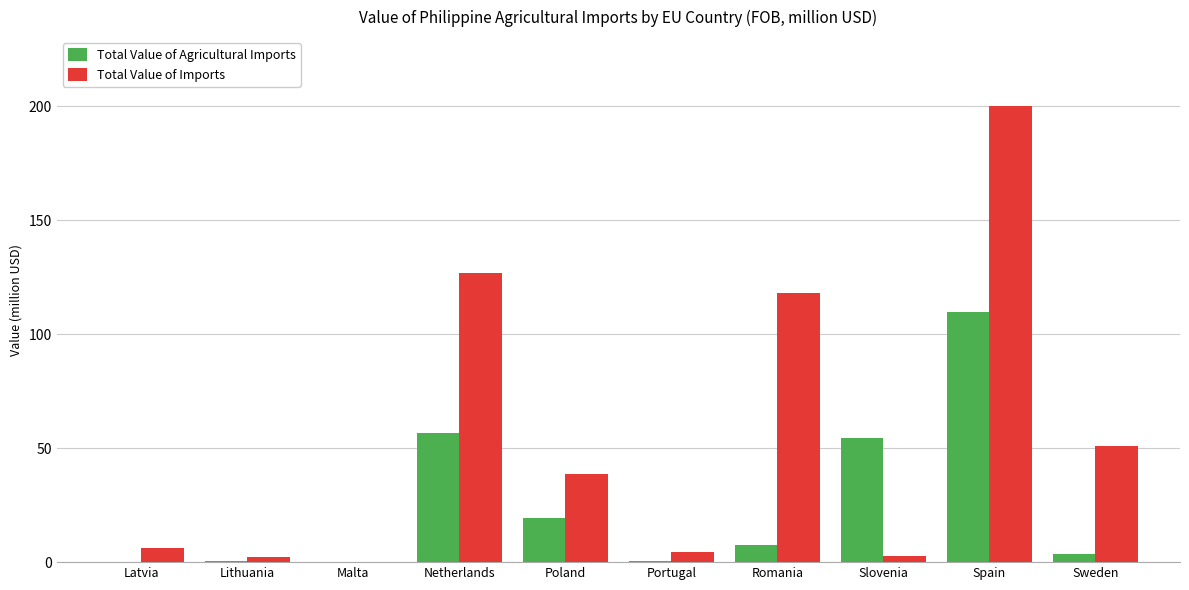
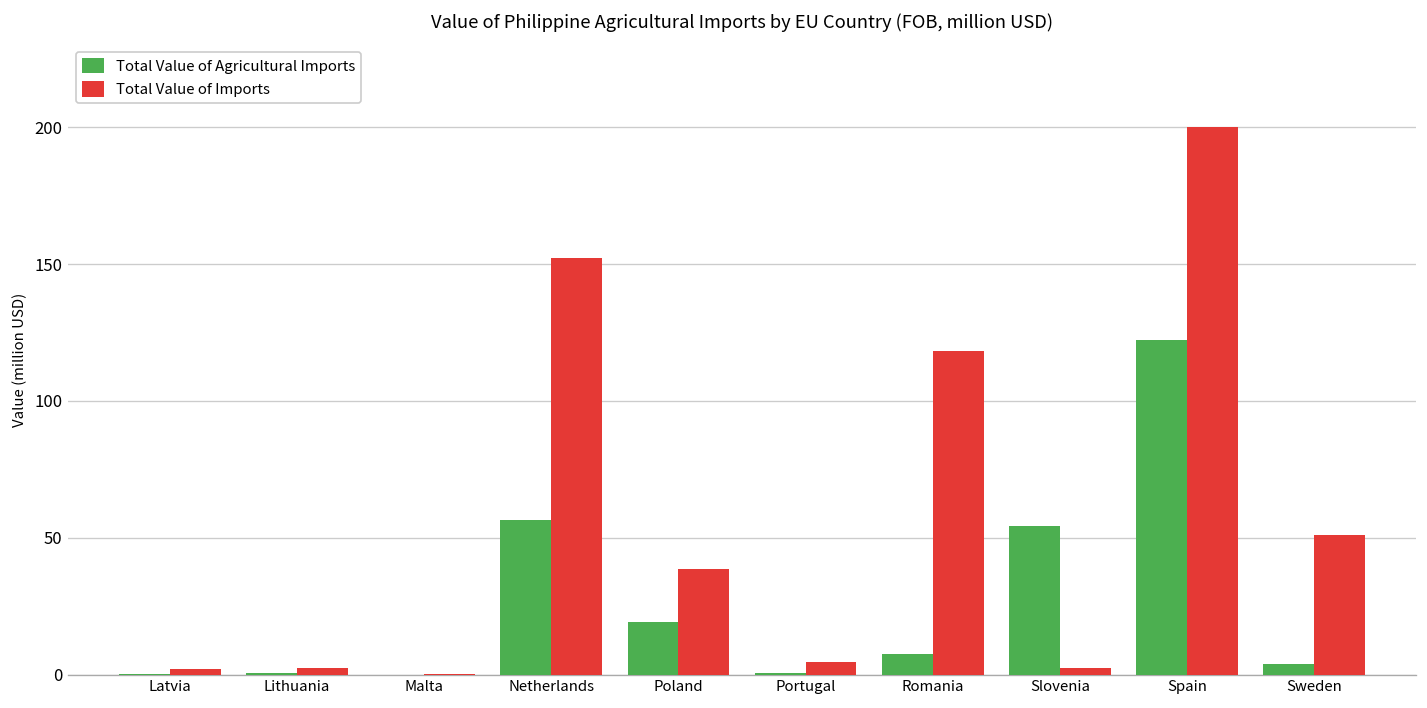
Total Value of Imports, Latvia: 6 -> 2
Total Value of Imports, Netherlands: 127 -> 152
Total Value of Agricultural Imports, Spain: 110 -> 122
